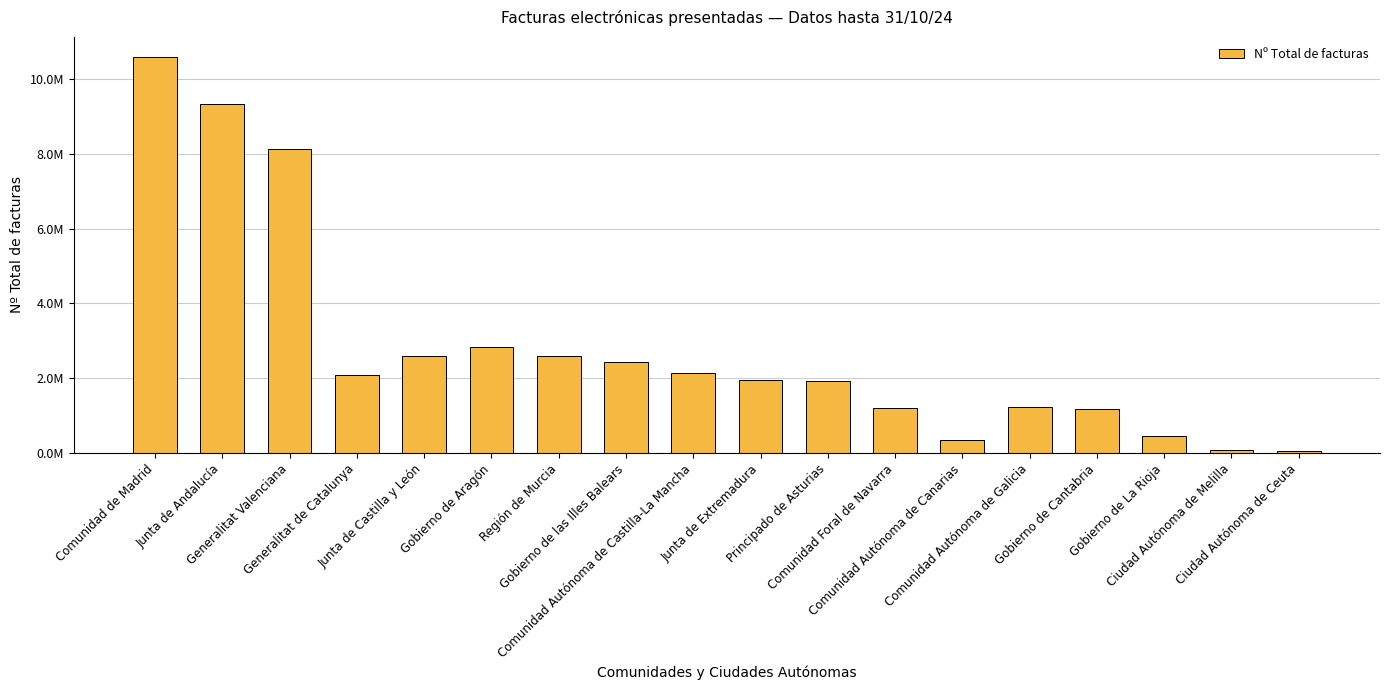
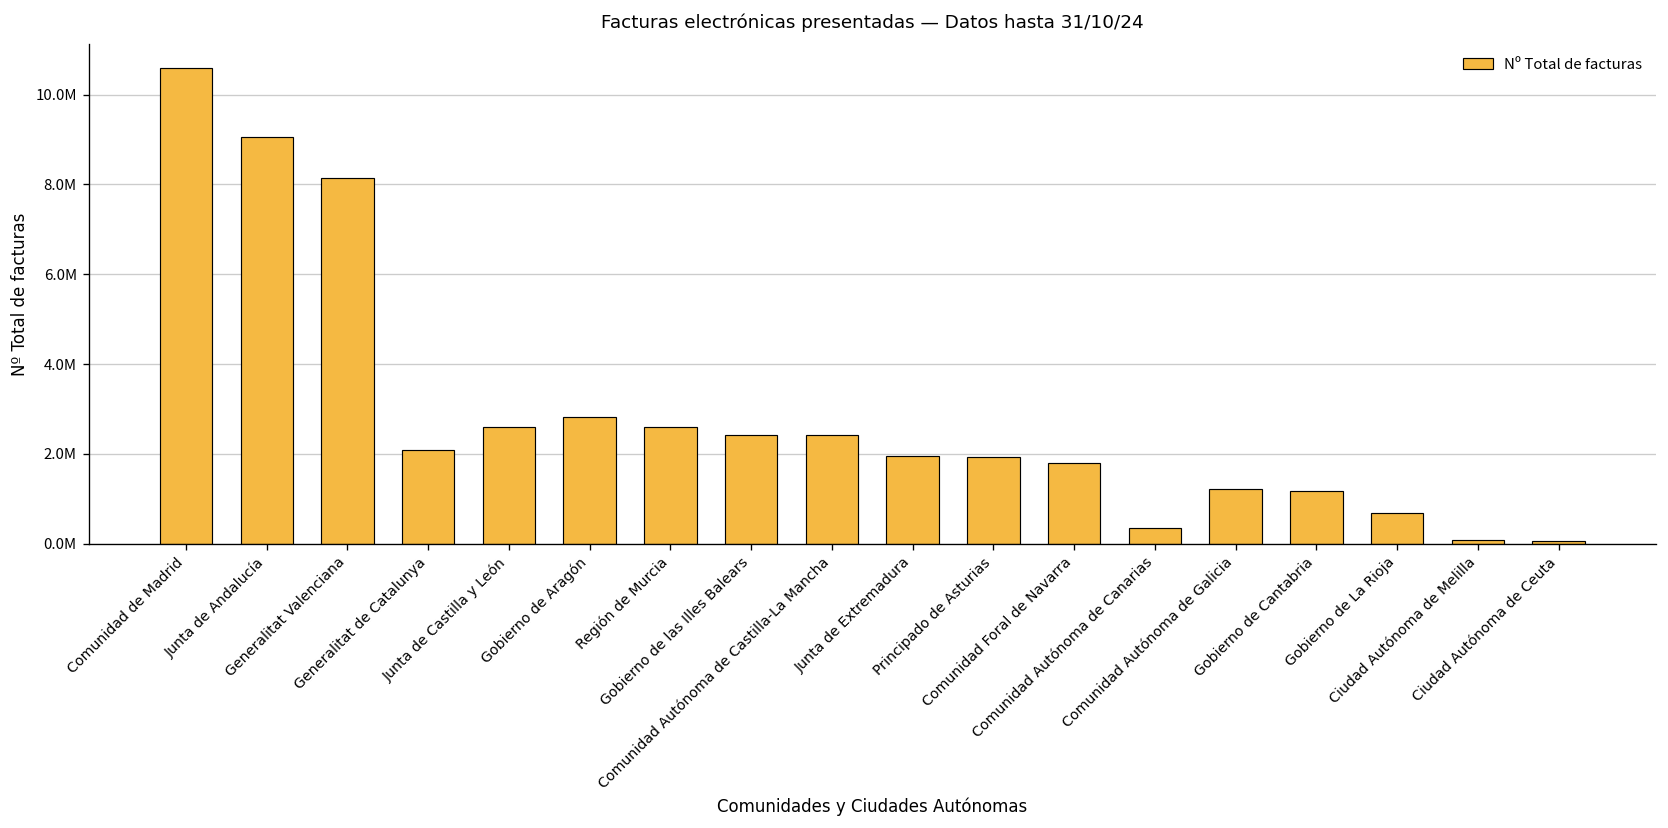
Junta de Andalucía: 9300000 -> 9100000
Comunidad Autónoma de Castilla-La Mancha: 2100000 -> 2400000
Comunidad Foral de Navarra: 1200000 -> 1800000
Gobierno de La Rioja: 400000 -> 700000
